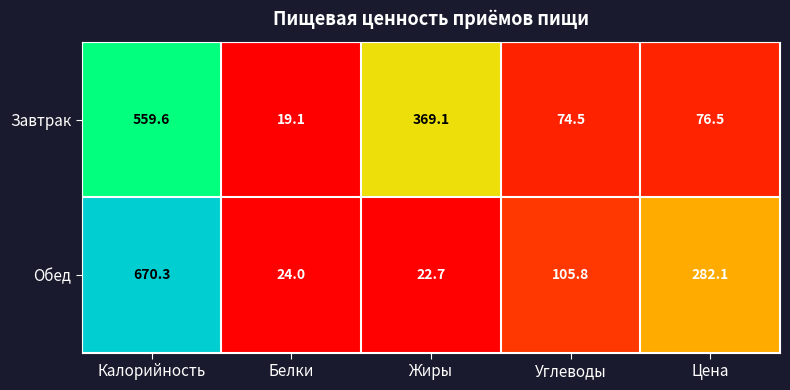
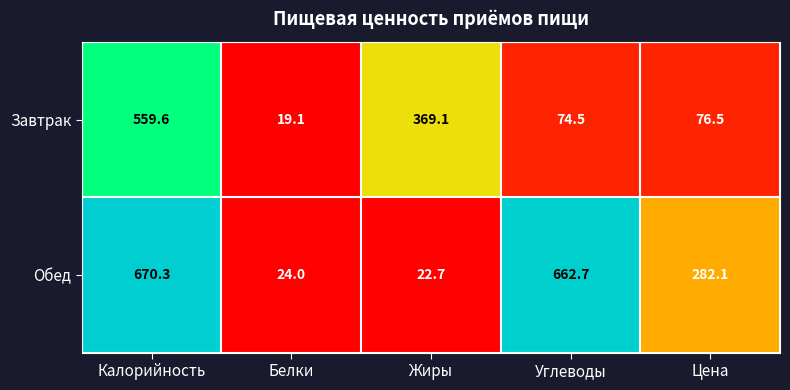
Обед, Углеводы: 105.8 -> 662.7
